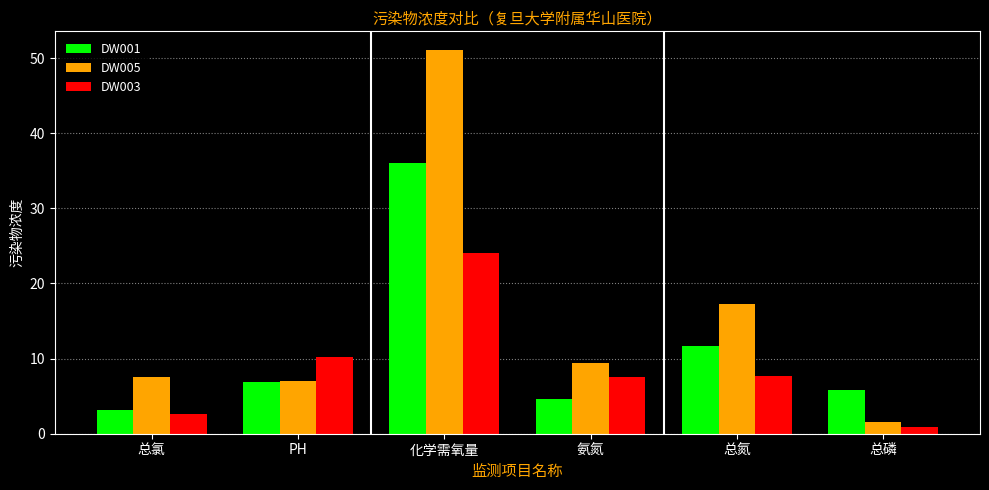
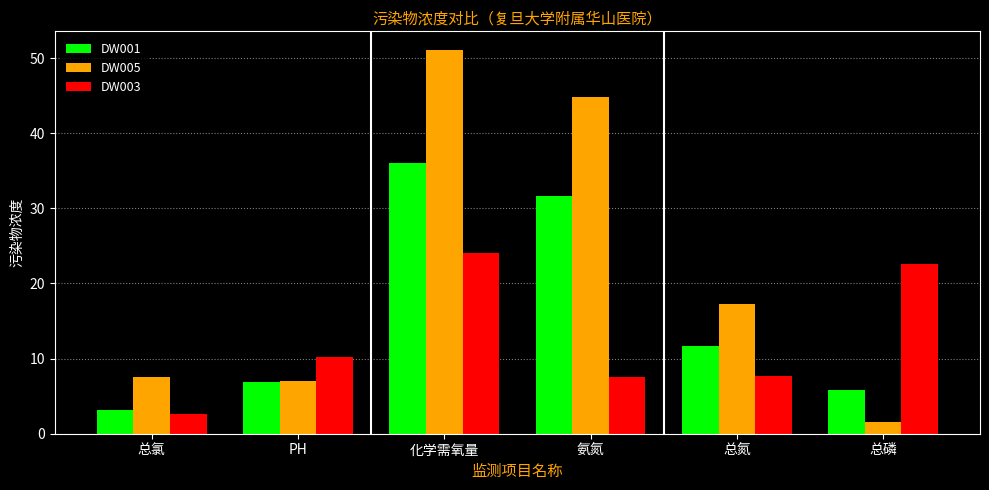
DW001, 氨氮: 5 -> 32
DW005, 氨氮: 9 -> 45
DW003, 总磷: 1 -> 23
